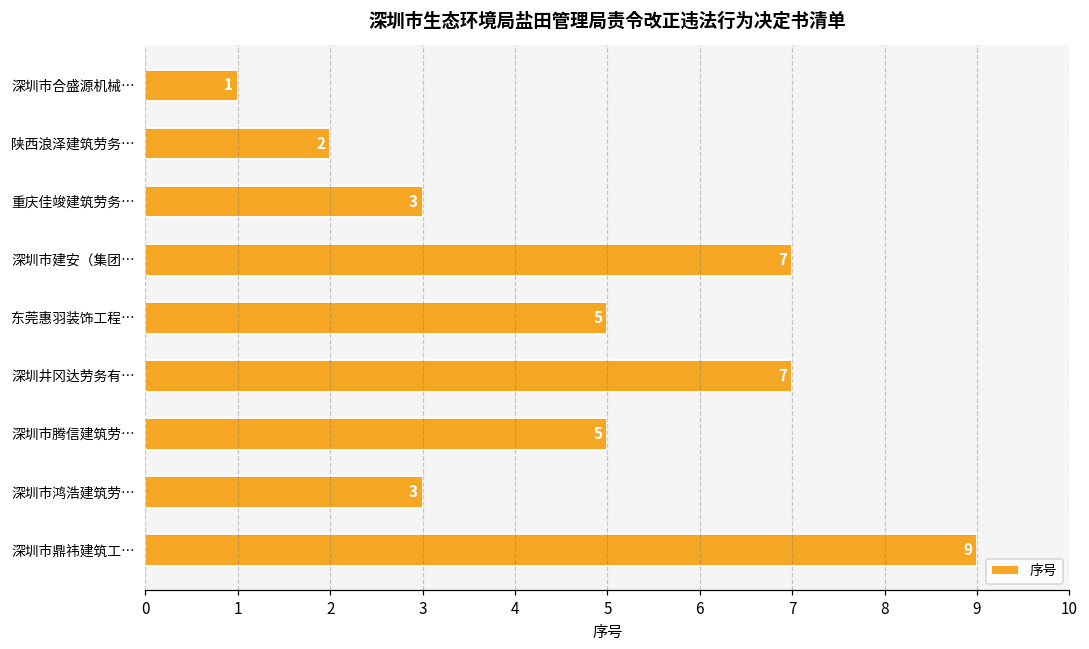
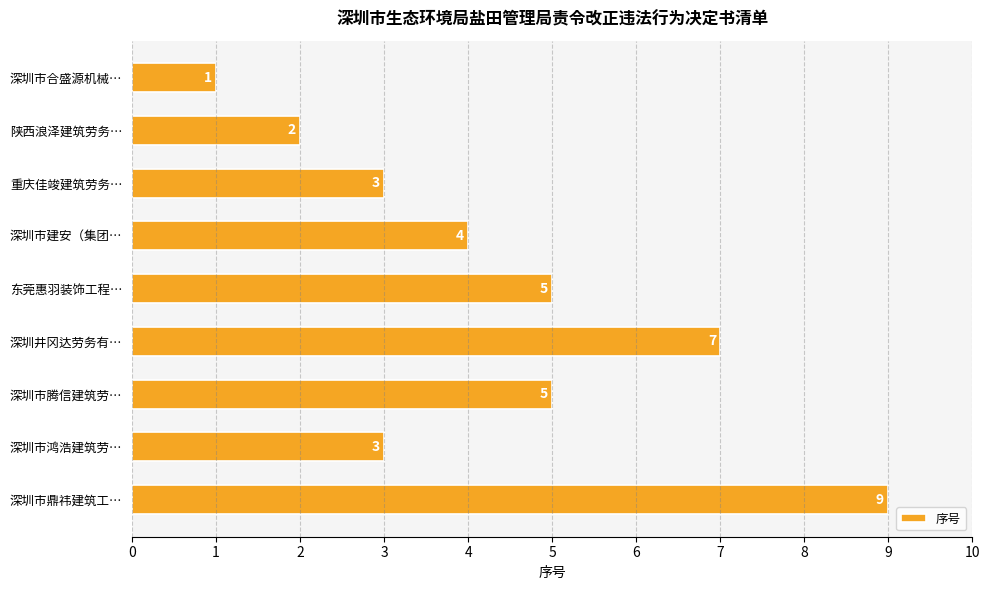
深圳市建安（集团…: 7 -> 4
